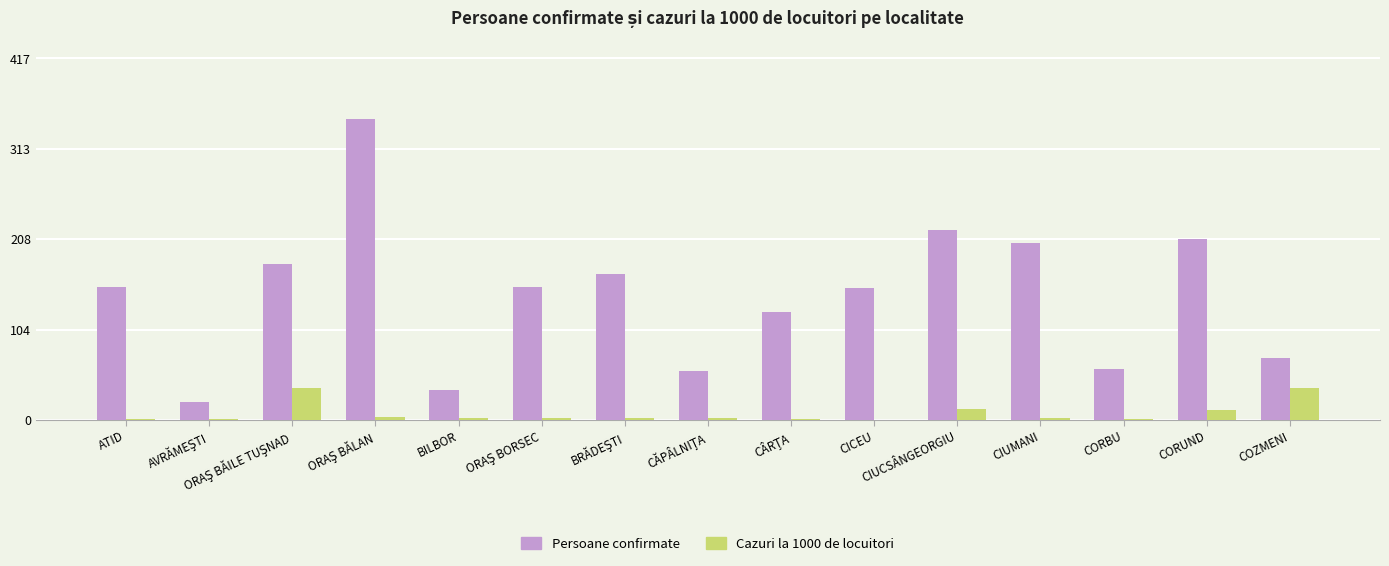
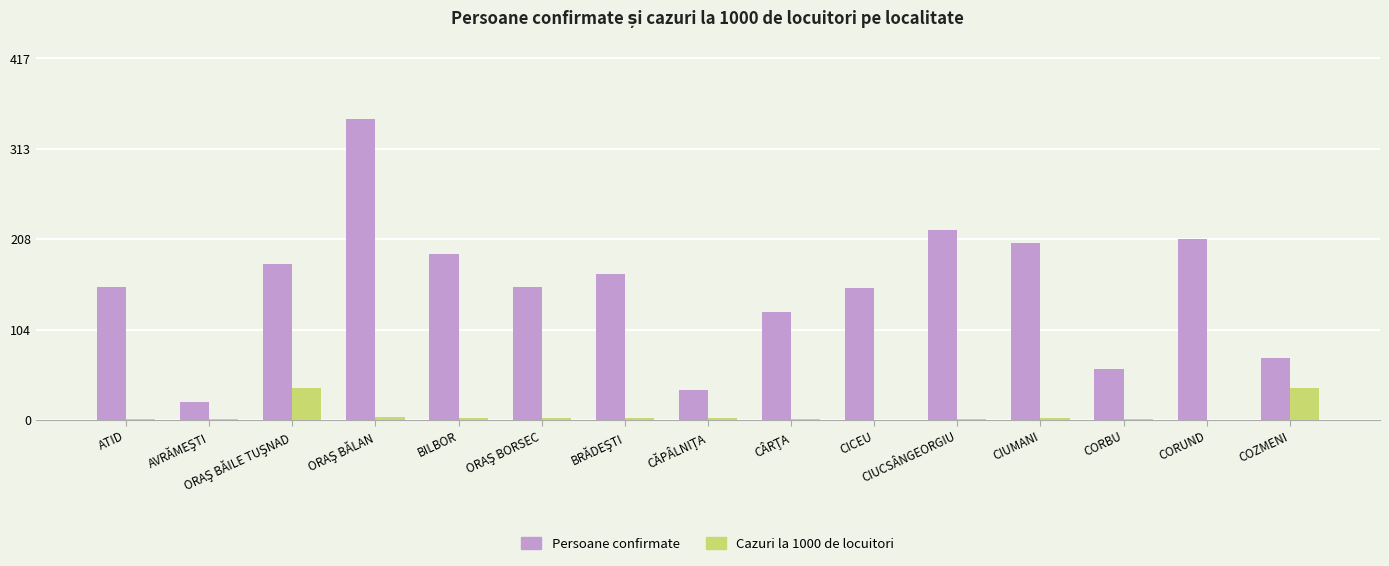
Persoane confirmate, BILBOR: 40 -> 190
Persoane confirmate, CĂPÂLNIŢA: 60 -> 40
Cazuri la 1000 de locuitori, CIUCSÂNGEORGIU: 10 -> 0
Cazuri la 1000 de locuitori, CORUND: 10 -> 0
